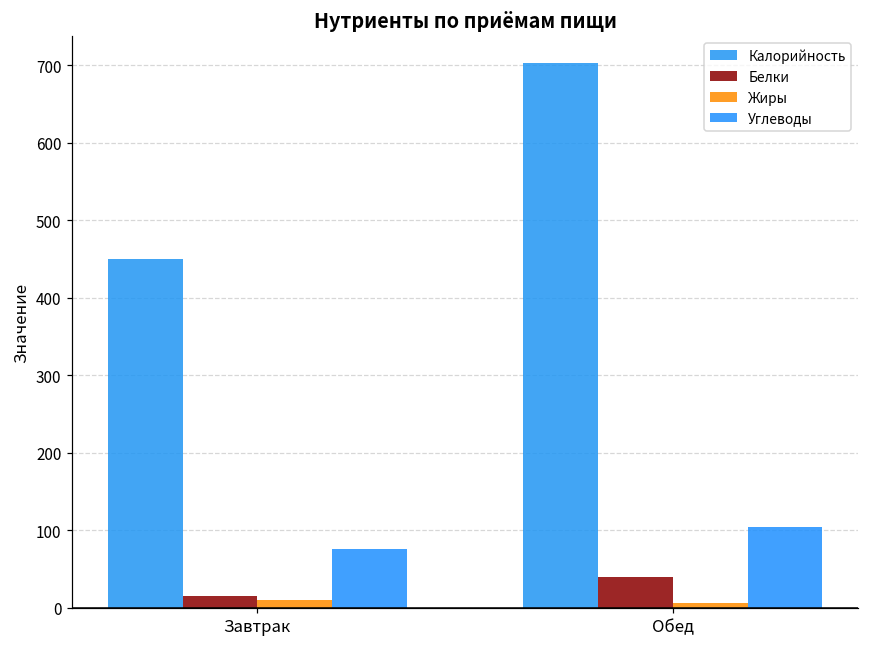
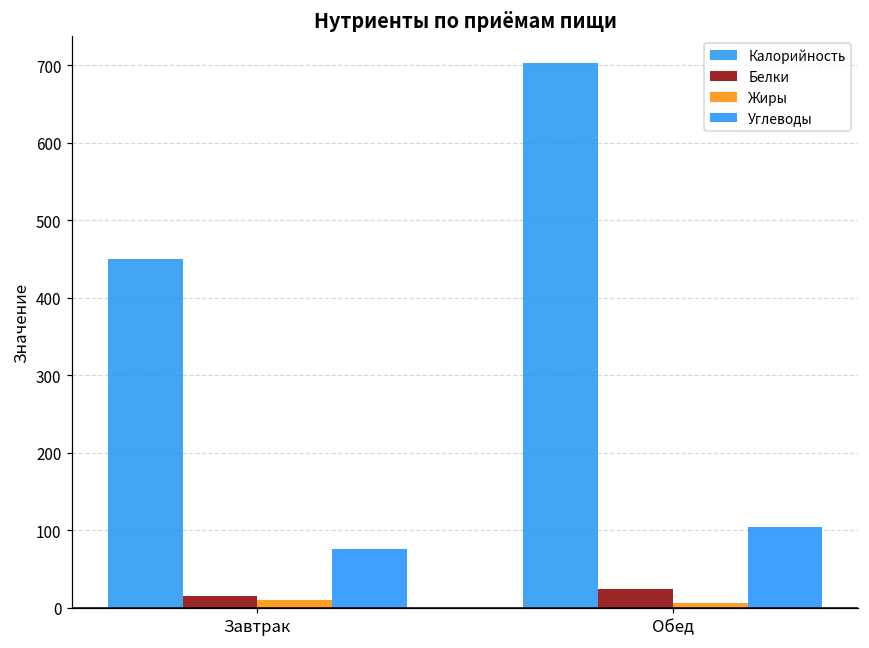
Белки, Обед: 40 -> 20
